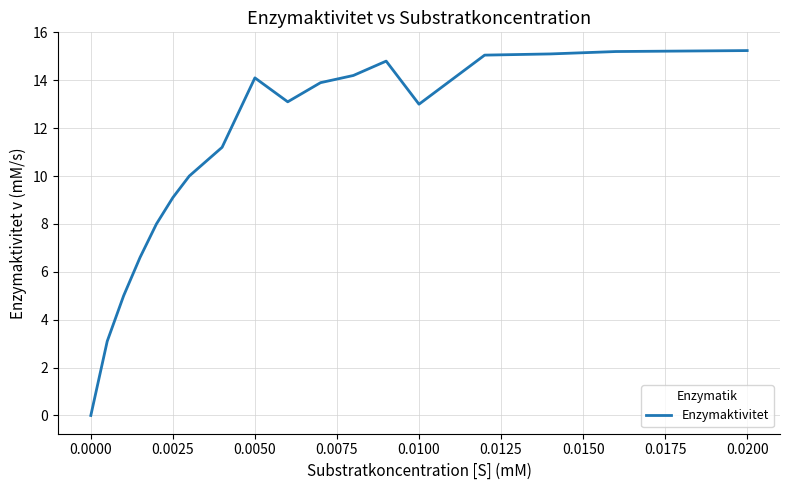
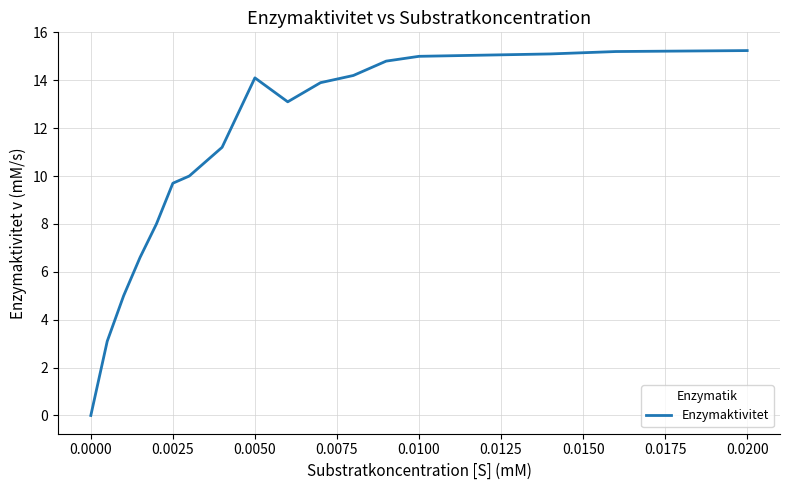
0.0025: 9.1 -> 9.7
0.0100: 13 -> 15
